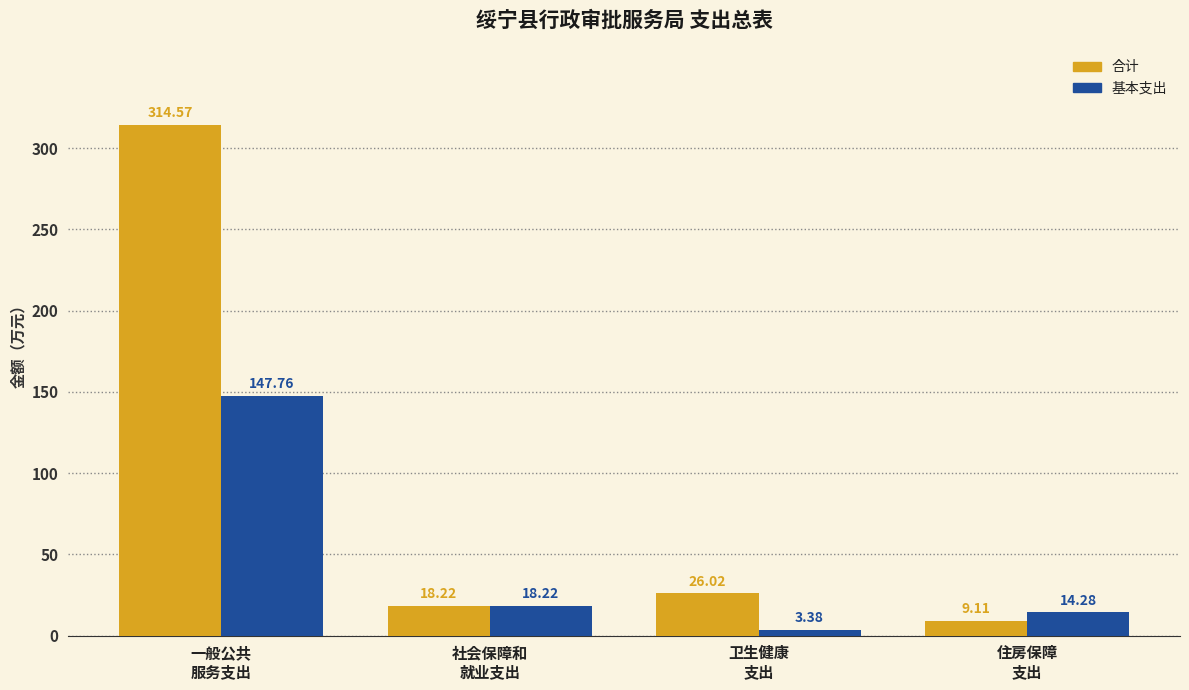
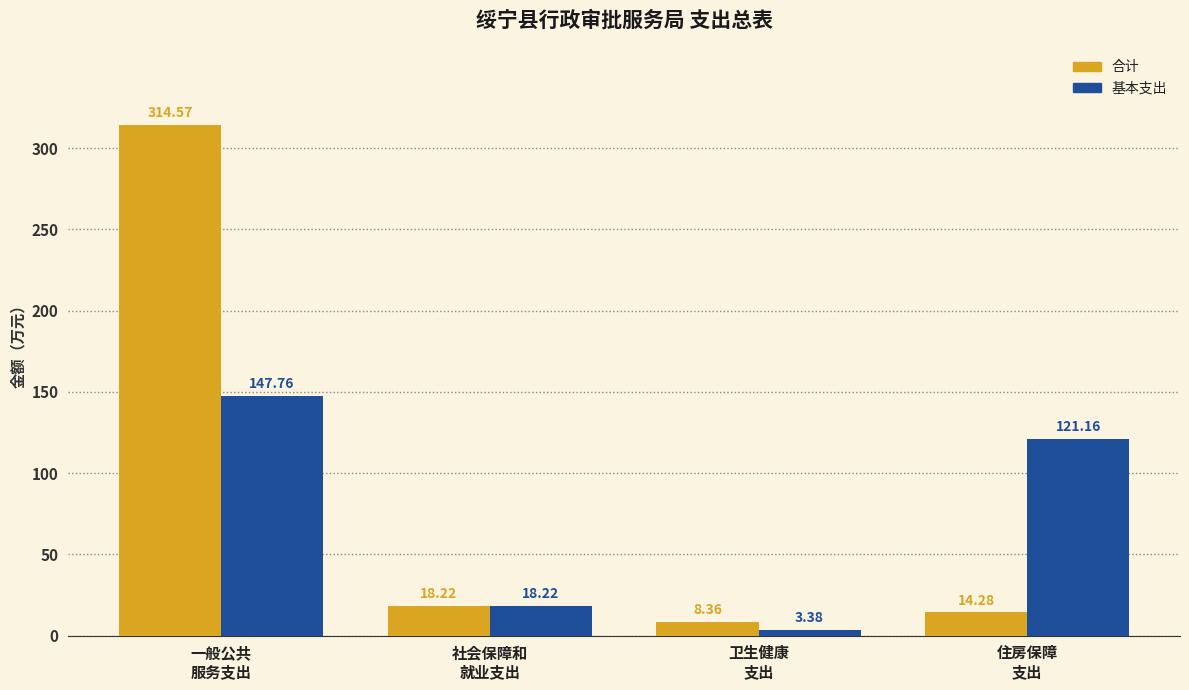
合计, 卫生健康 支出: 26.02 -> 8.36
合计, 住房保障 支出: 9.11 -> 14.28
基本支出, 住房保障 支出: 14.28 -> 121.16
